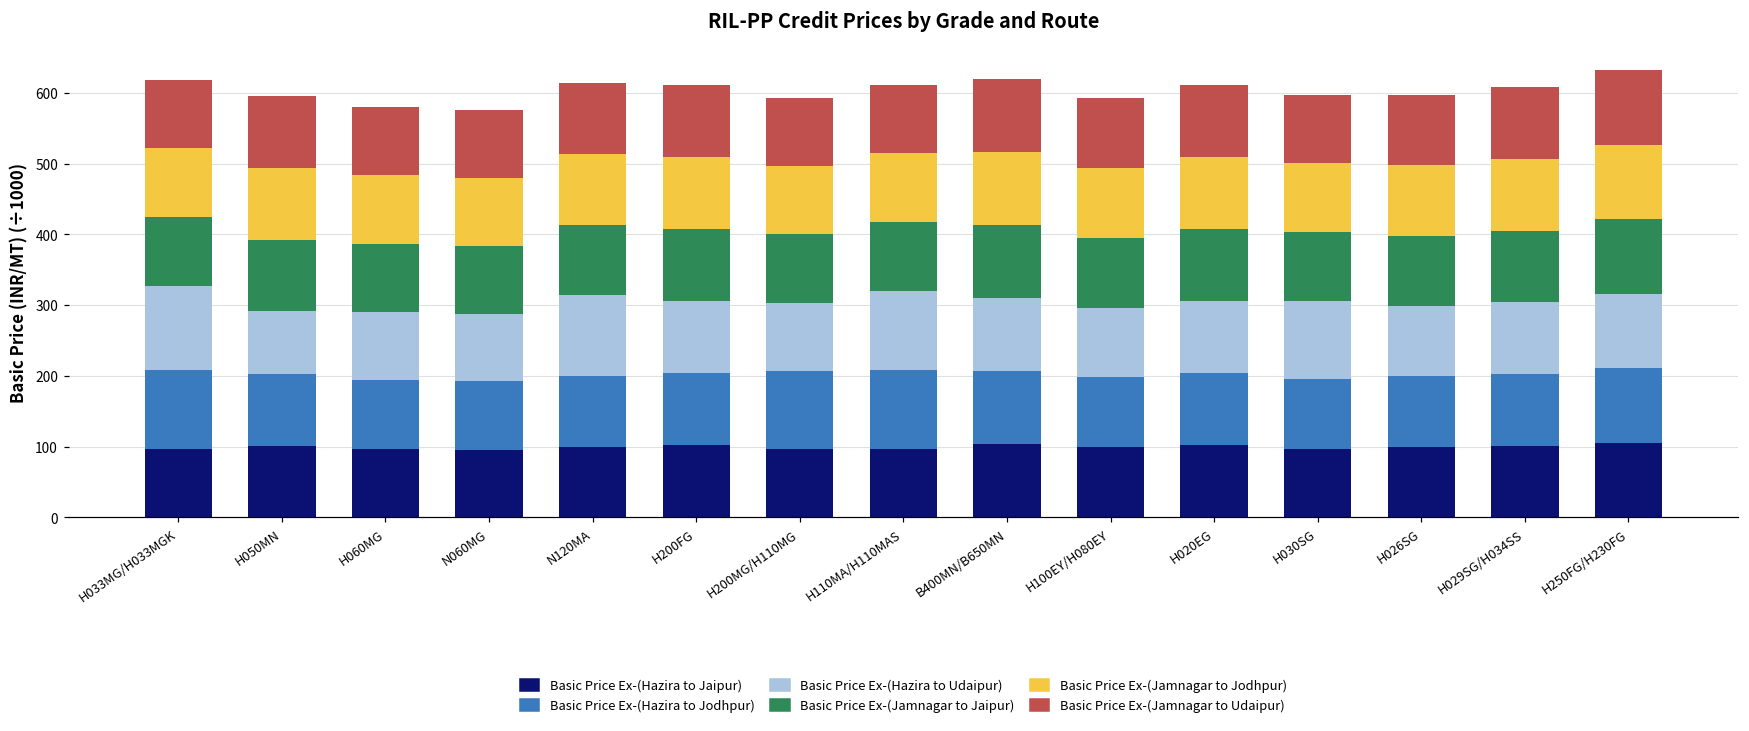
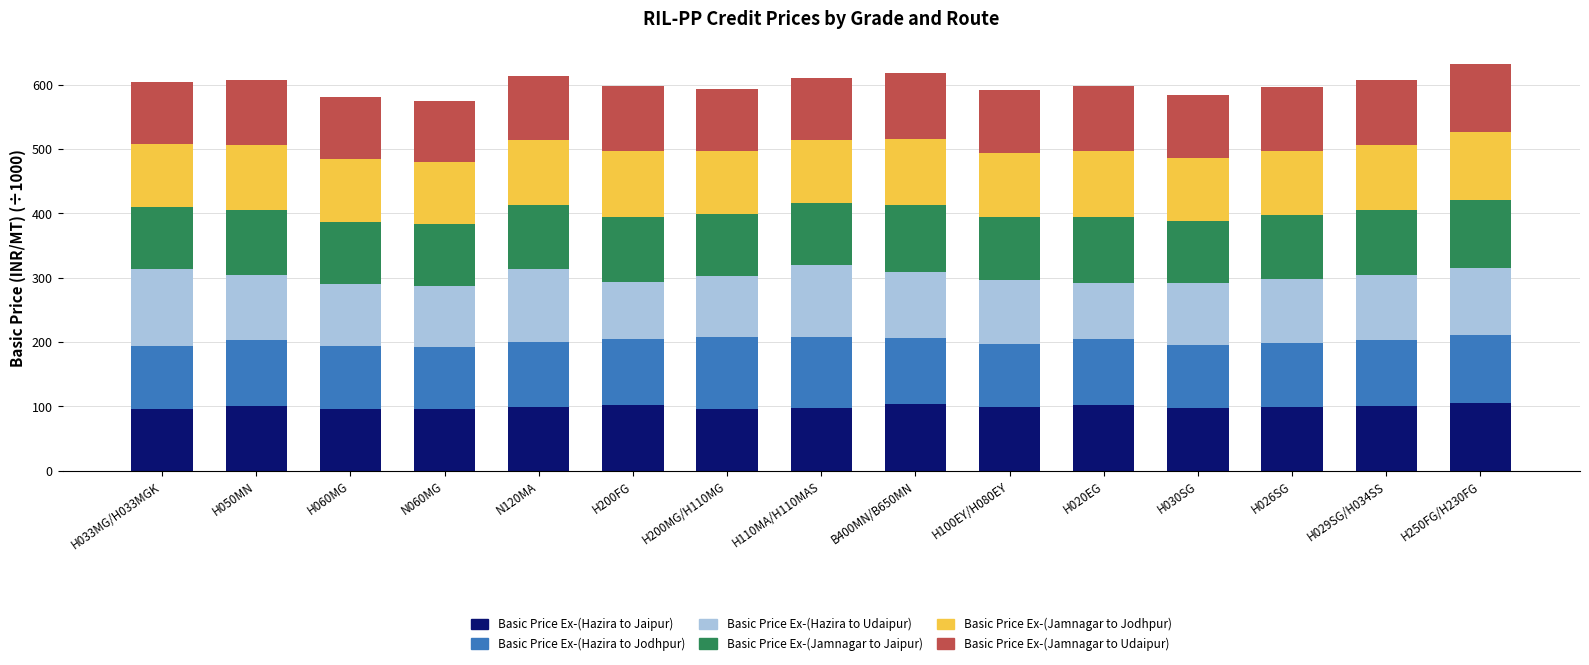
Basic Price Ex-(Hazira to Jodhpur), H033MG/H033MGK: 110 -> 100
Basic Price Ex-(Hazira to Udaipur), H050MN: 90 -> 100
Basic Price Ex-(Hazira to Udaipur), H200FG: 100 -> 90
Basic Price Ex-(Hazira to Udaipur), H020EG: 100 -> 90
Basic Price Ex-(Hazira to Udaipur), H030SG: 110 -> 100
